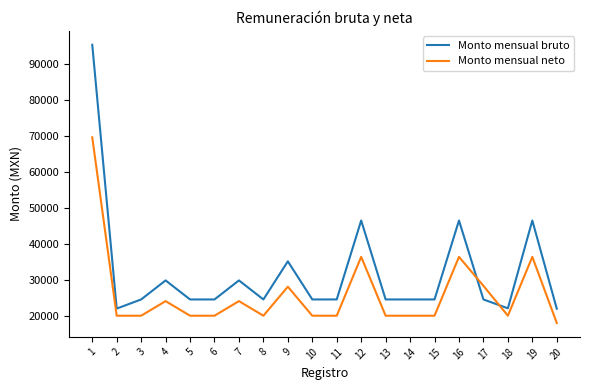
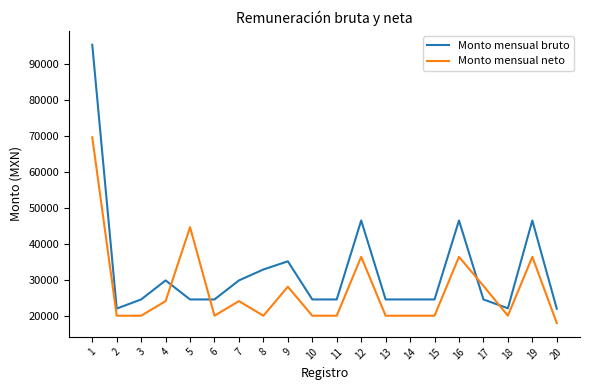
Monto mensual neto, 5: 20000 -> 45000
Monto mensual bruto, 8: 25000 -> 33000
